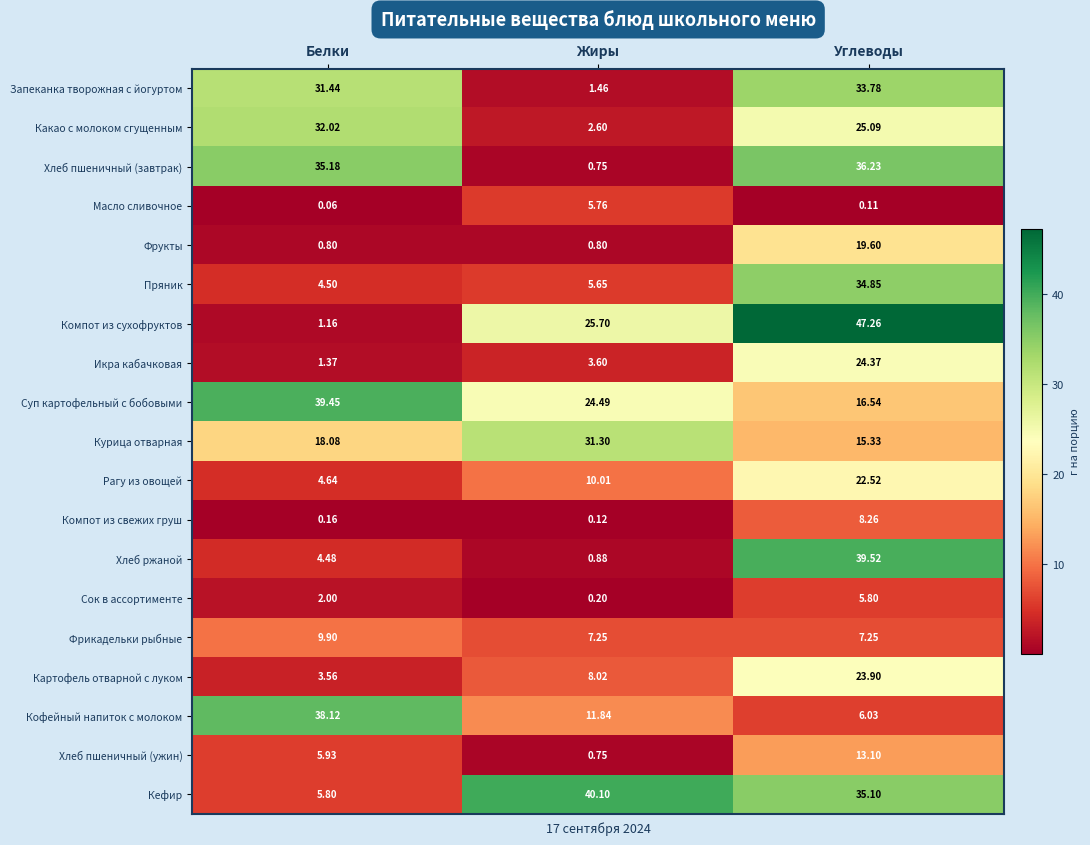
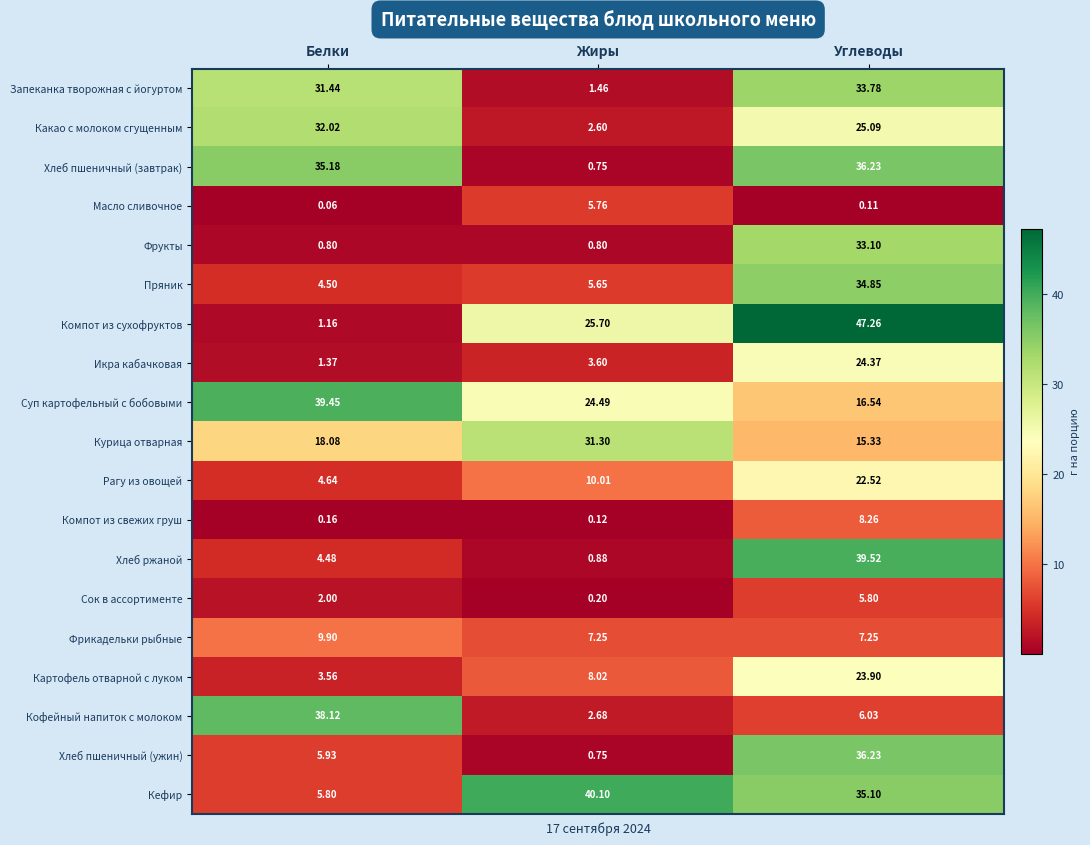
Фрукты, Углеводы: 19.60 -> 33.10
Кофейный напиток с молоком, Жиры: 11.84 -> 2.68
Хлеб пшеничный (ужин), Углеводы: 13.10 -> 36.23
